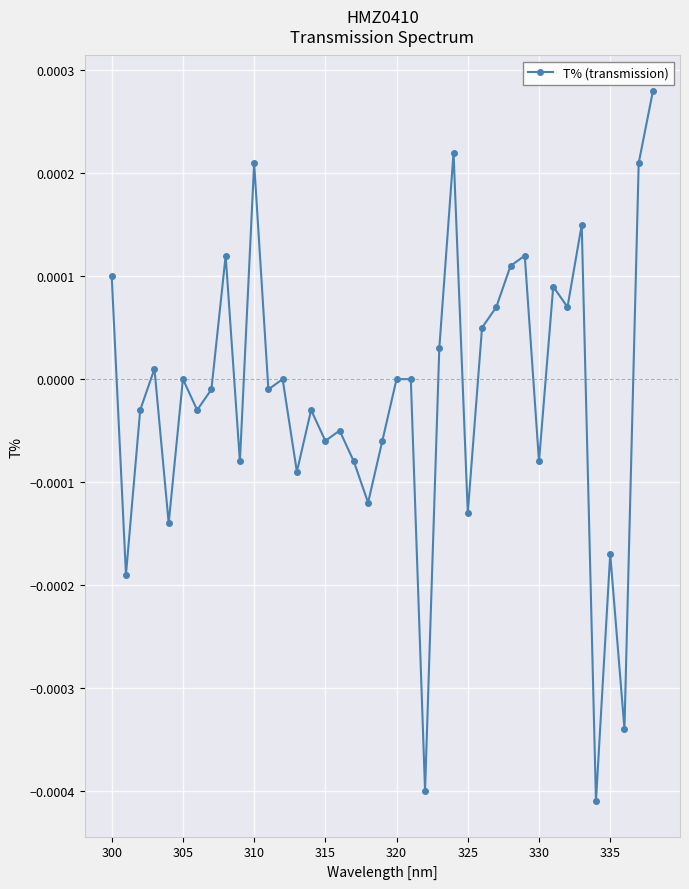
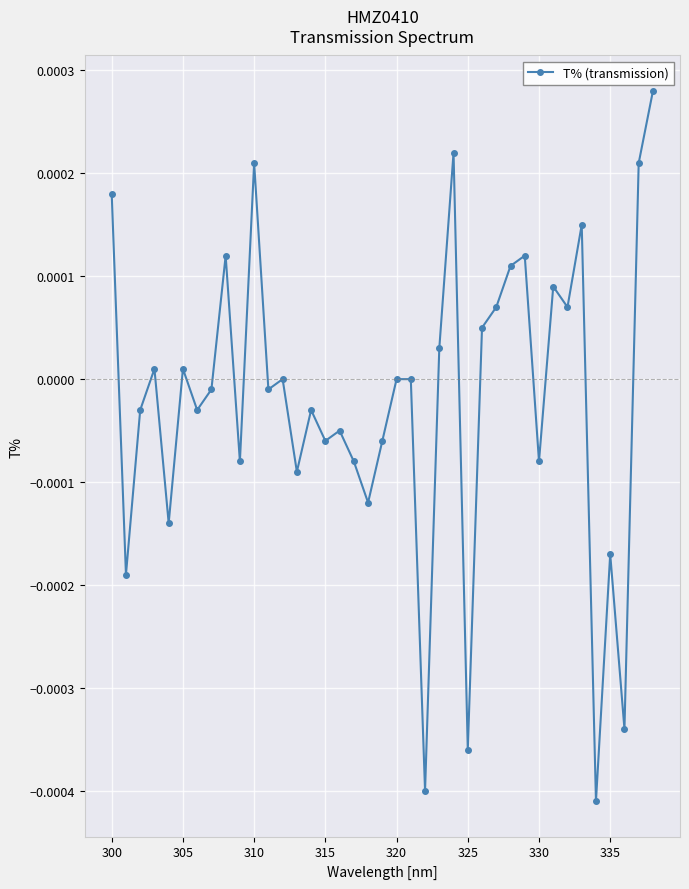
300: 0.00010 -> 0.00018
305: 0.00000 -> 0.00001
325: -0.00013 -> -0.00036
